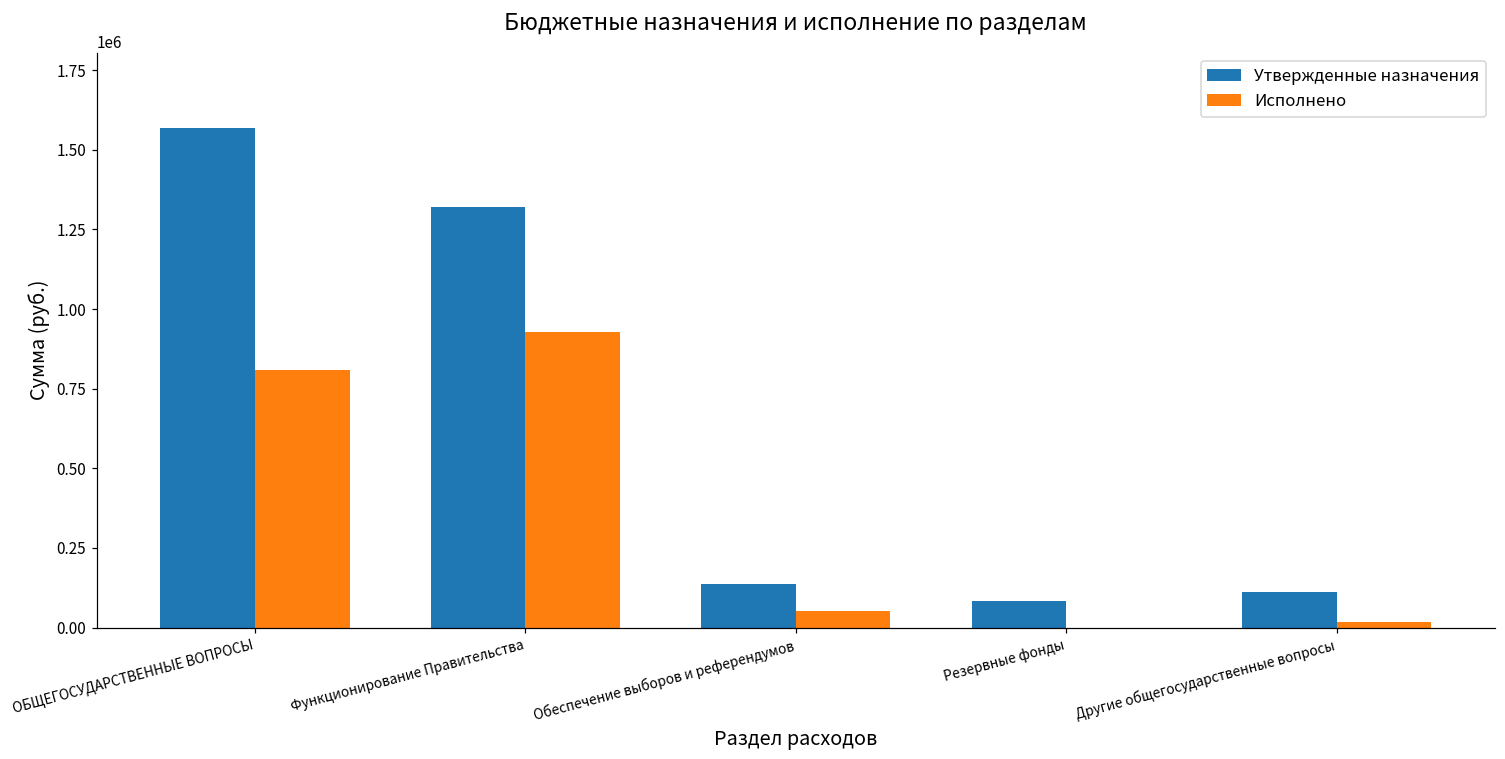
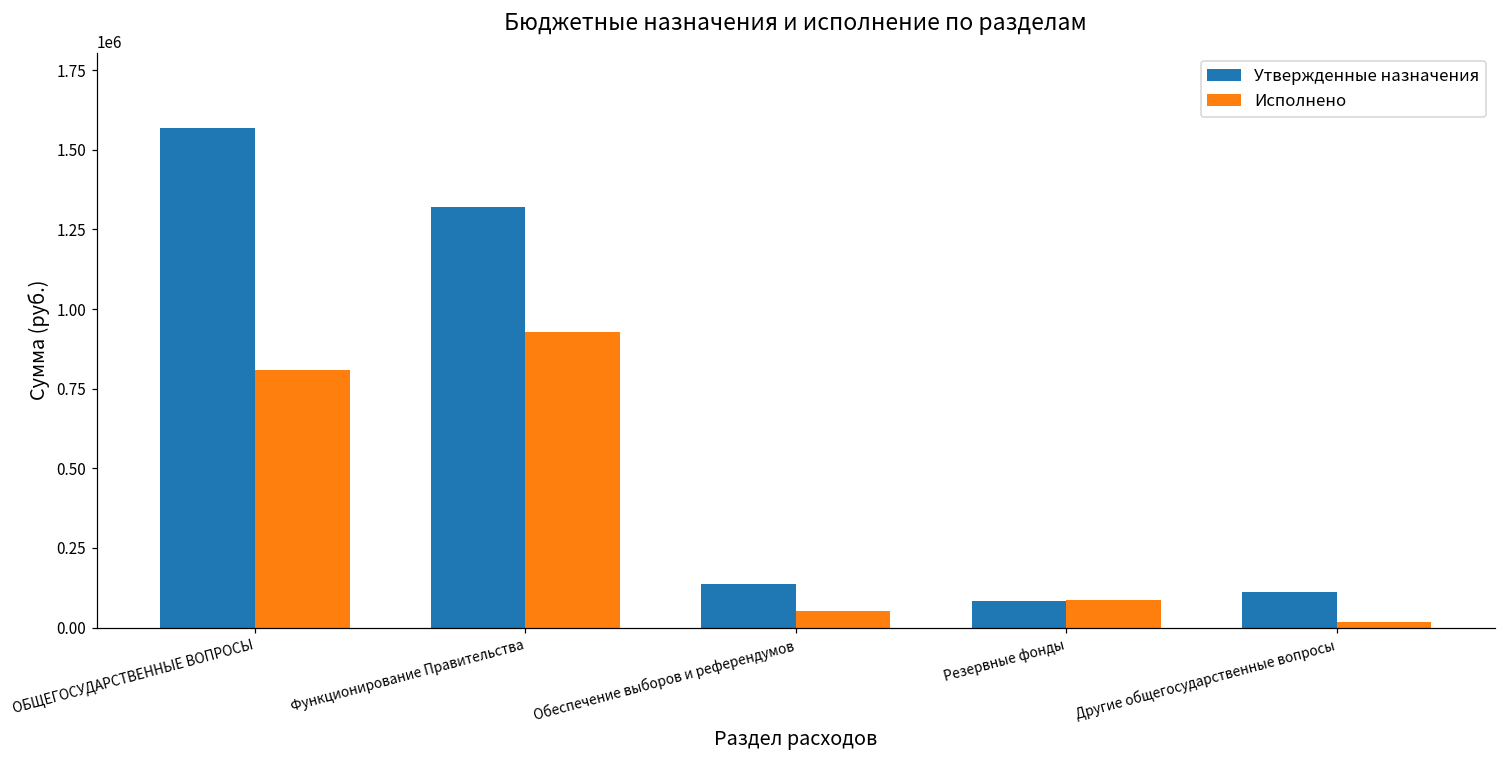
Исполнено, Резервные фонды: 0 -> 90000
